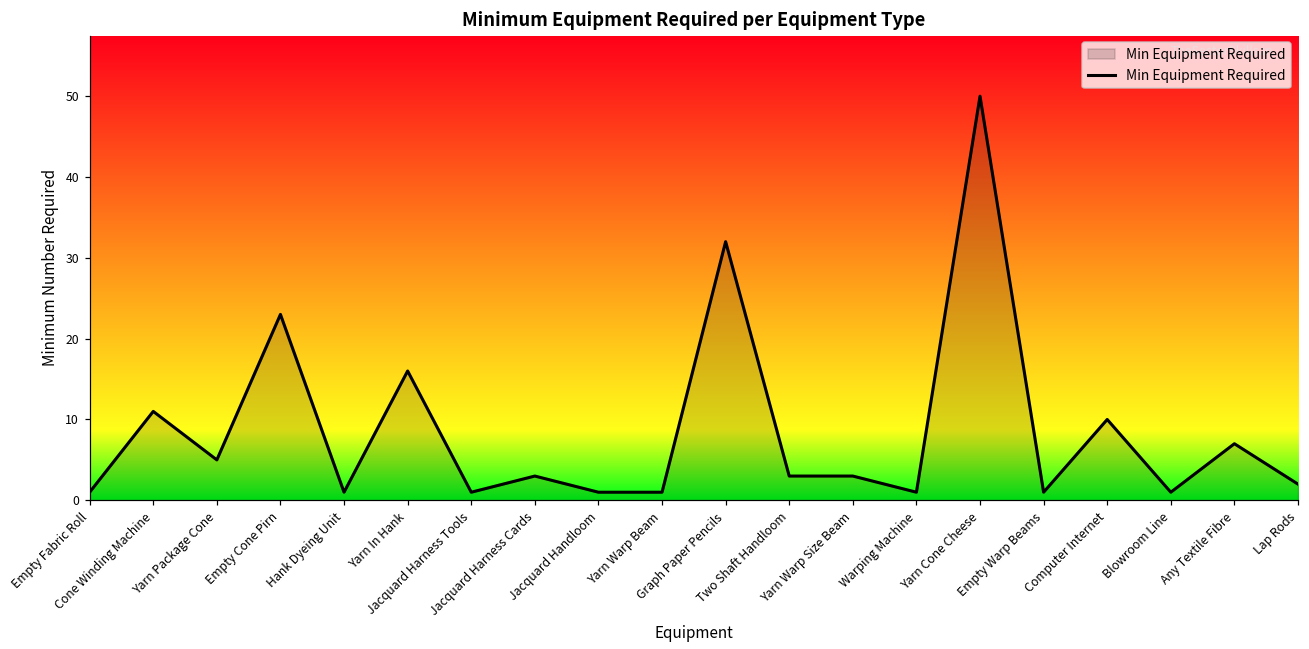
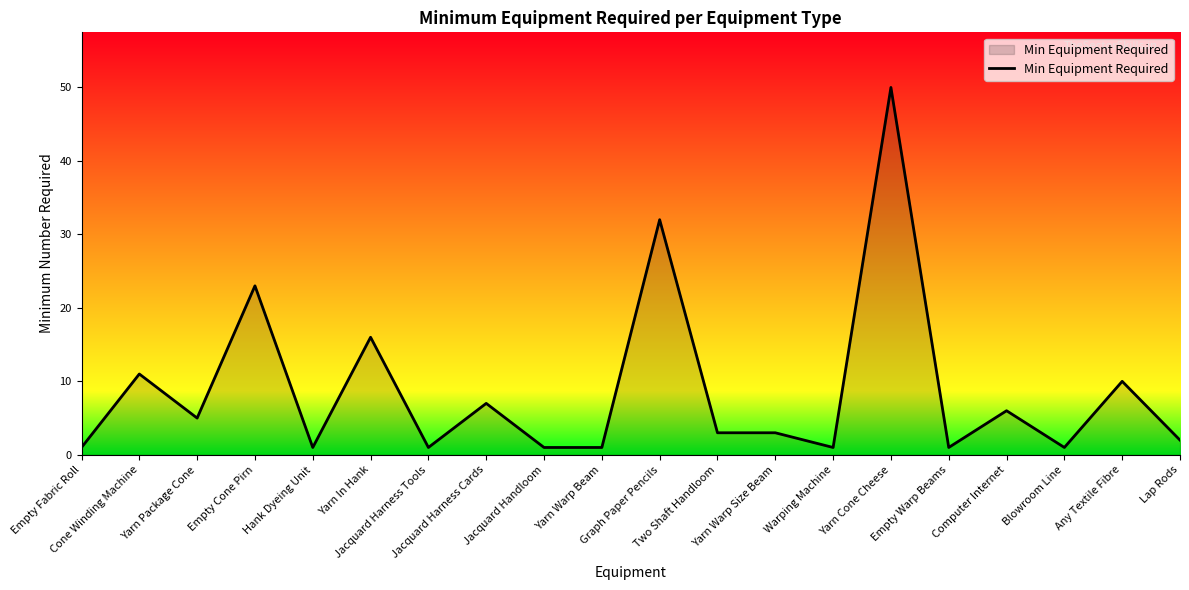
Jacquard Harness Cards: 3 -> 7
Computer Internet: 10 -> 6
Any Textile Fibre: 7 -> 10
